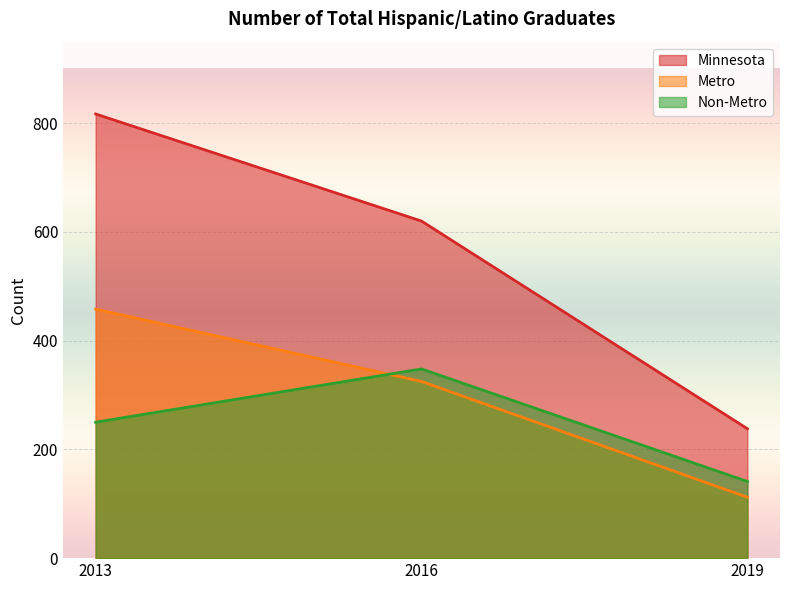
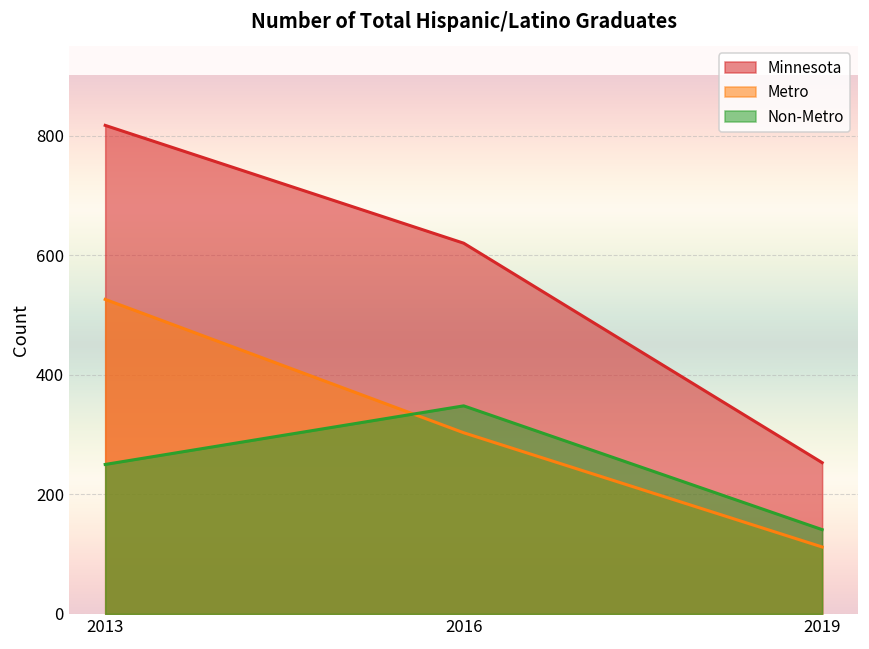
Metro, 2013: 460 -> 530
Metro, 2016: 330 -> 300
Minnesota, 2019: 240 -> 250
